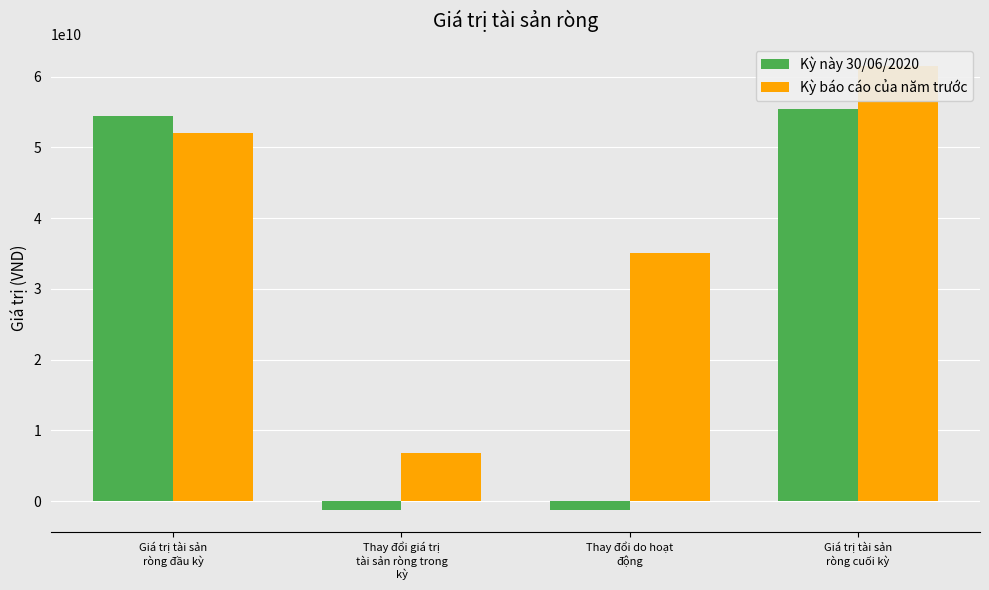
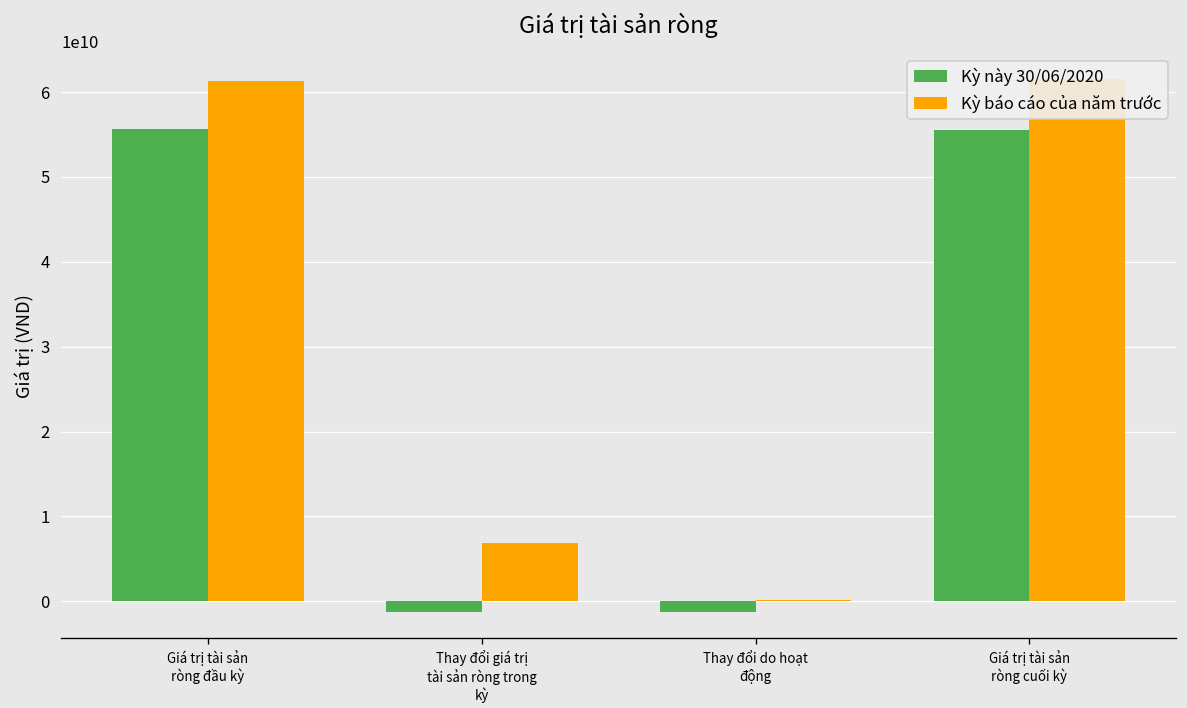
Kỳ này 30/06/2020, Giá trị tài sản ròng đầu kỳ: 54000000000 -> 56000000000
Kỳ báo cáo của năm trước, Giá trị tài sản ròng đầu kỳ: 52000000000 -> 61000000000
Kỳ báo cáo của năm trước, Thay đổi do hoạt động: 35000000000 -> 0
